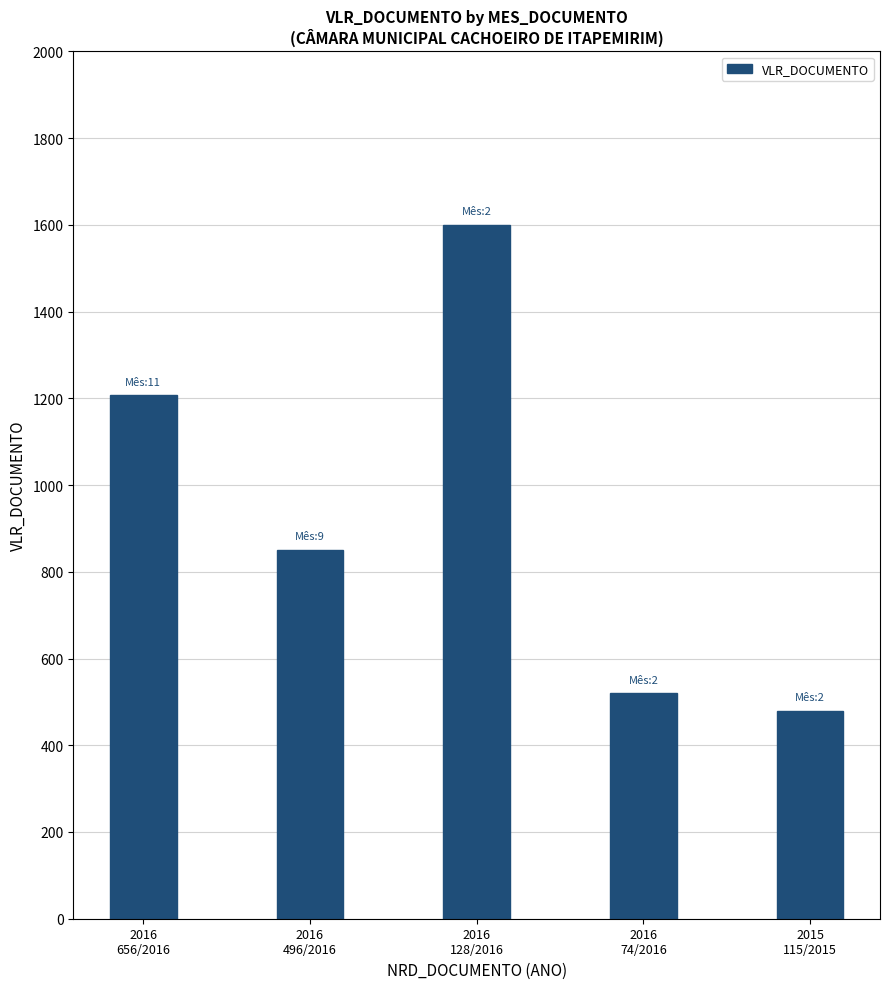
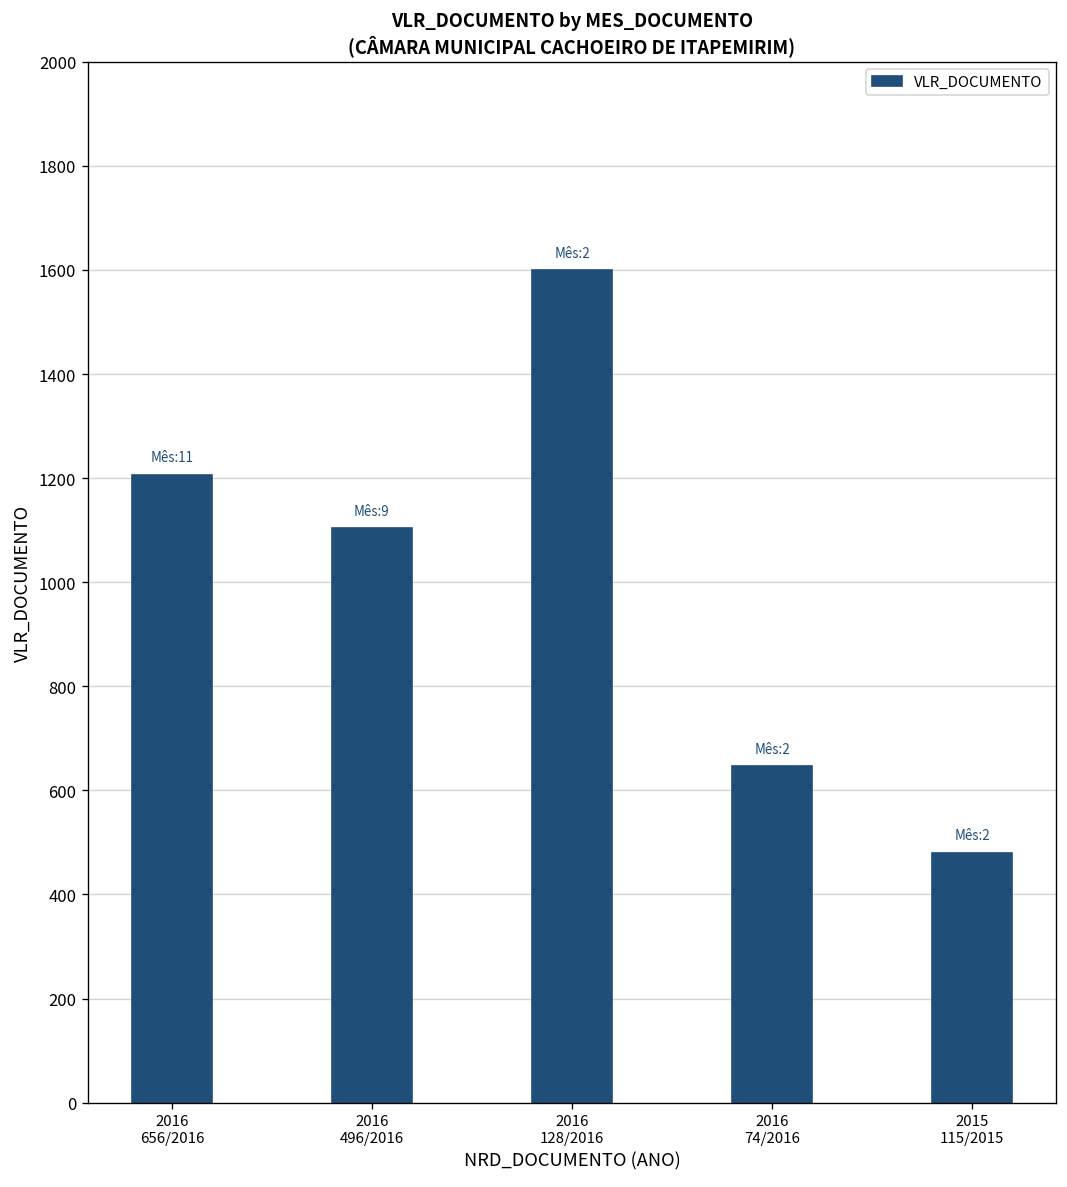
2016 496/2016: 850 -> 1100
2016 74/2016: 520 -> 650
